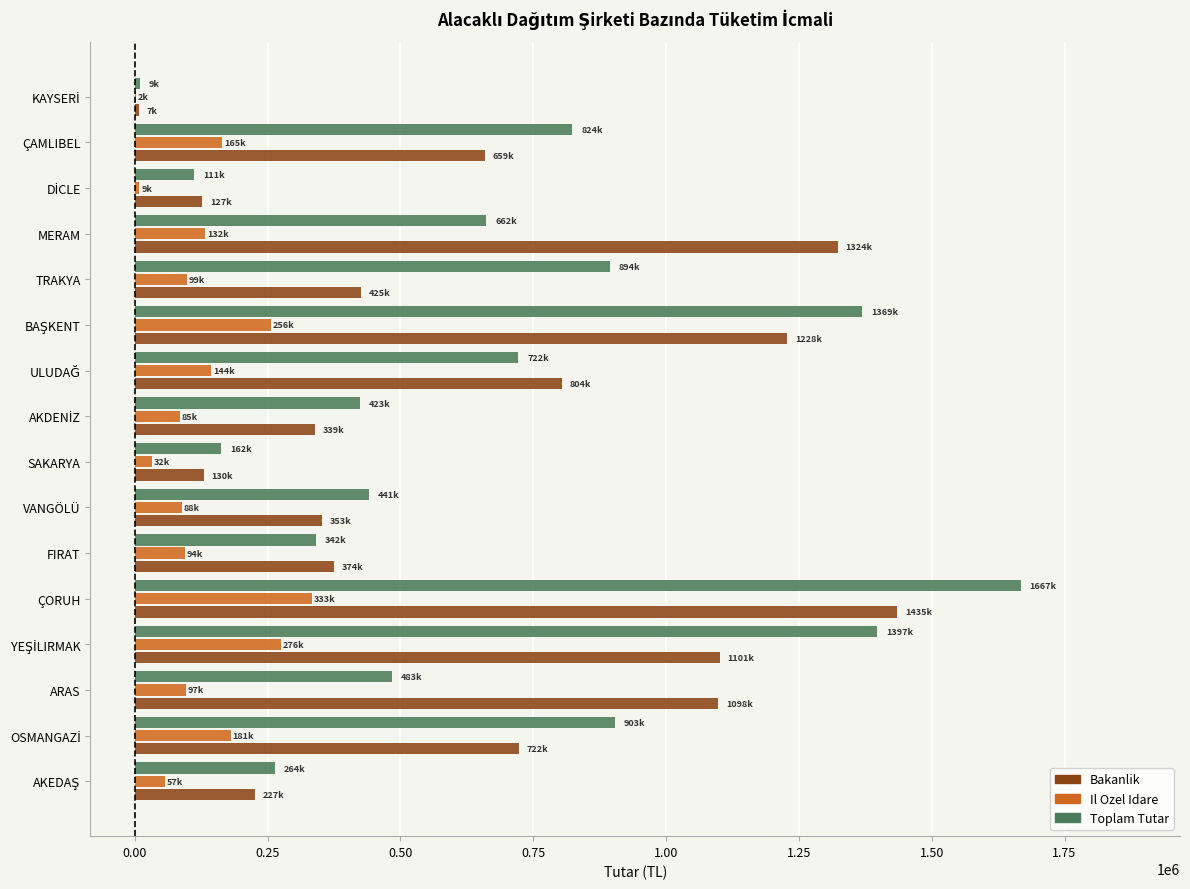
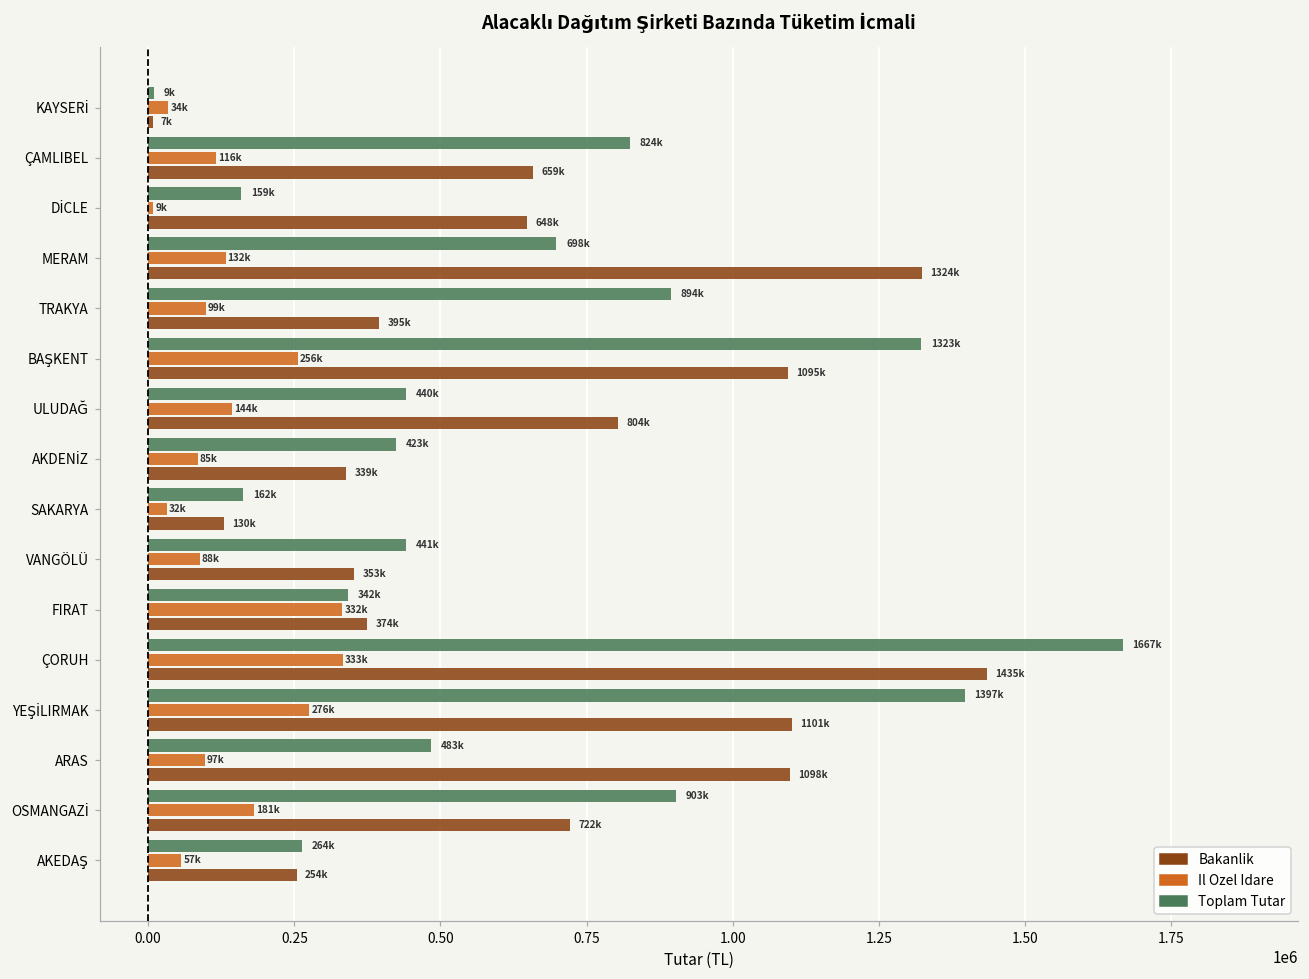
Il Ozel Idare, KAYSERİ: 2k -> 34k
Il Ozel Idare, ÇAMLIBEL: 165k -> 116k
Toplam Tutar, DİCLE: 111k -> 159k
Bakanlik, DİCLE: 127k -> 648k
Toplam Tutar, MERAM: 662k -> 698k
Bakanlik, TRAKYA: 425k -> 395k
Toplam Tutar, BAŞKENT: 1369k -> 1323k
Bakanlik, BAŞKENT: 1228k -> 1095k
Toplam Tutar, ULUDAĞ: 722k -> 440k
Il Ozel Idare, FIRAT: 94k -> 332k
Bakanlik, AKEDAŞ: 227k -> 254k
